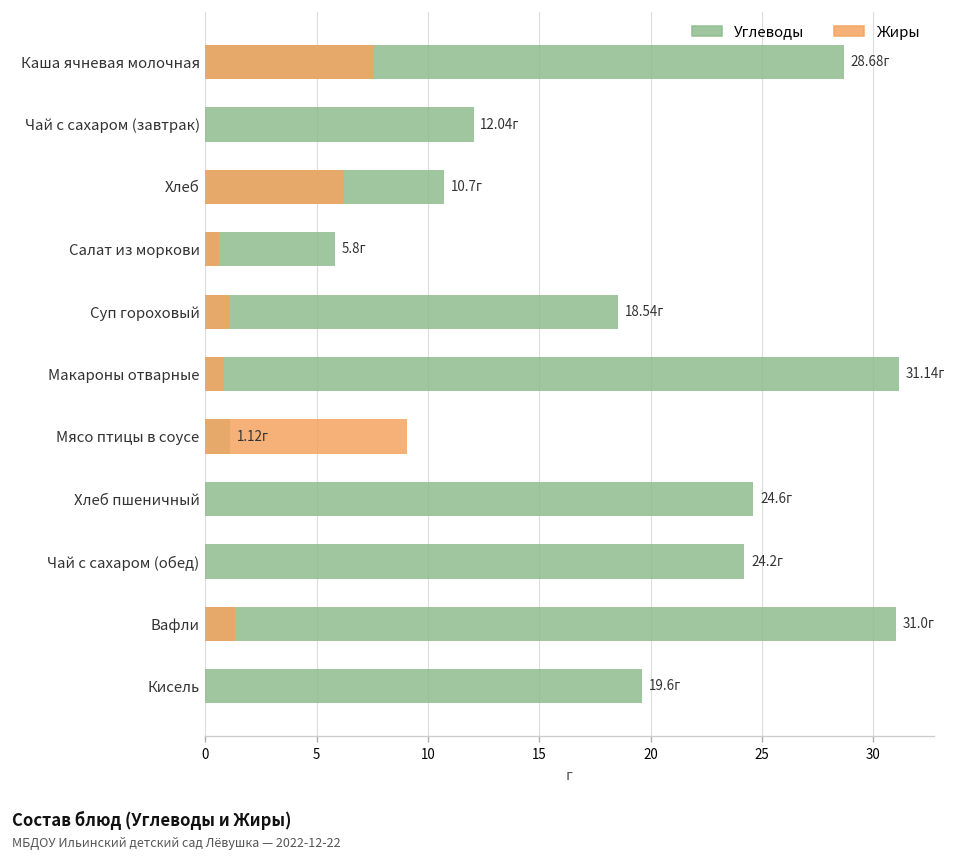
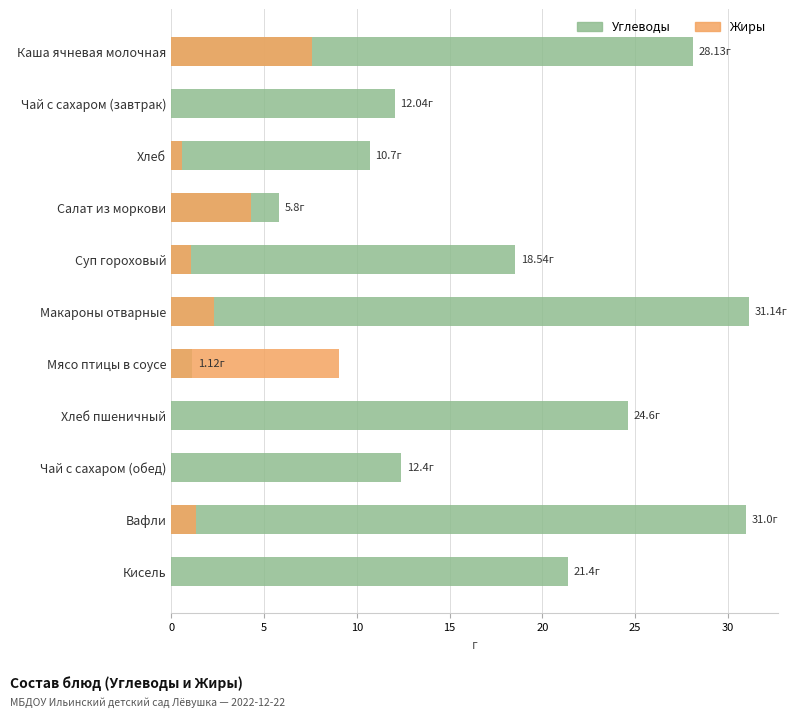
Углеводы, Каша ячневая молочная: 28.68г -> 28.13г
Жиры, Хлеб: 6.2 -> 0.6
Жиры, Салат из моркови: 0.6 -> 4.3
Жиры, Макароны отварные: 0.8 -> 2.3
Углеводы, Чай с сахаром (обед): 24.2г -> 12.4г
Углеводы, Кисель: 19.6г -> 21.4г
